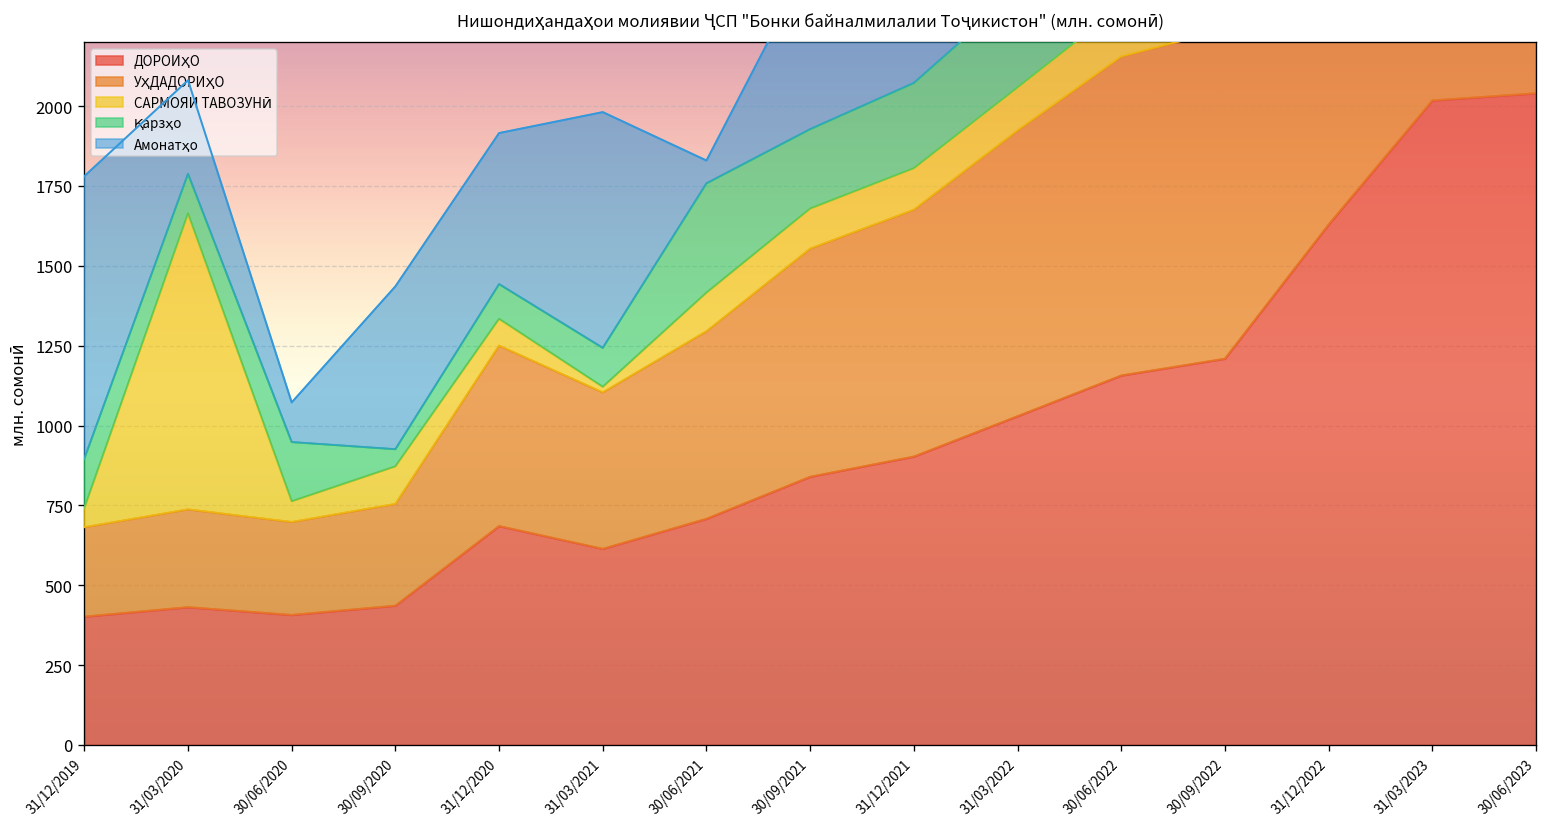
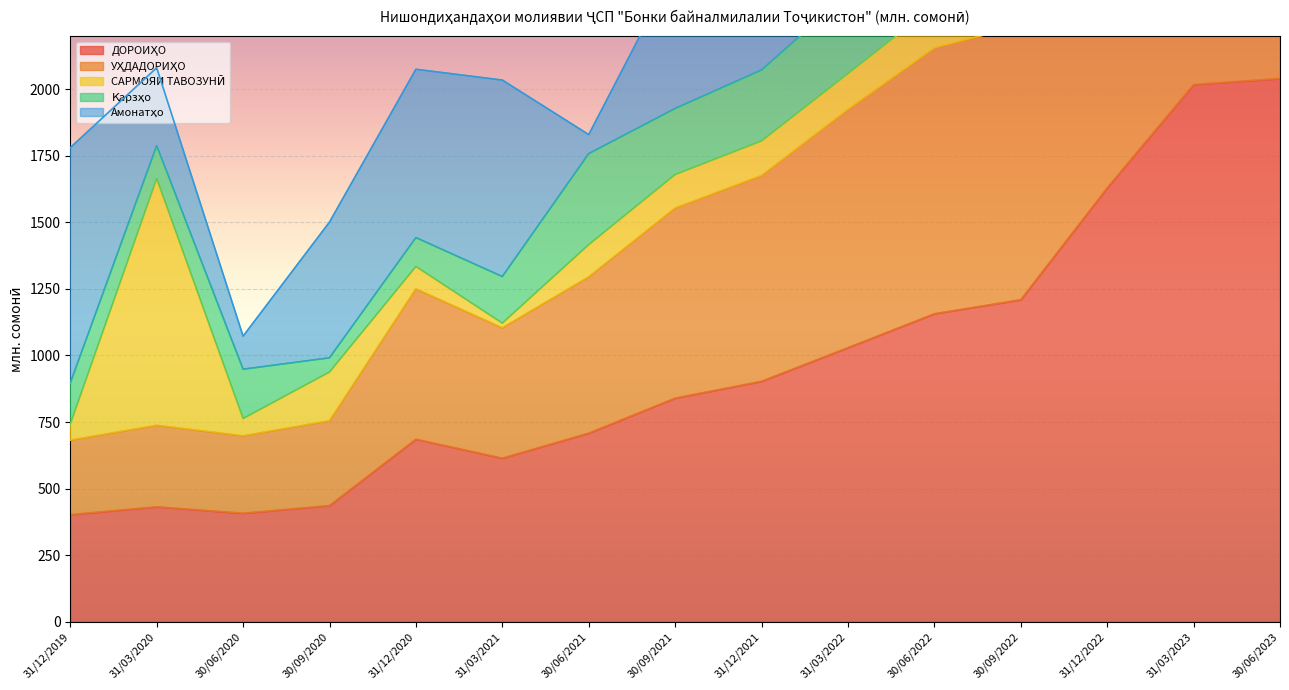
САРМОЯИ ТАВОЗУНӢ, 30/09/2020: 120 -> 180
Амонатҳо, 31/12/2020: 470 -> 630
Қарзҳо, 31/03/2021: 120 -> 180
